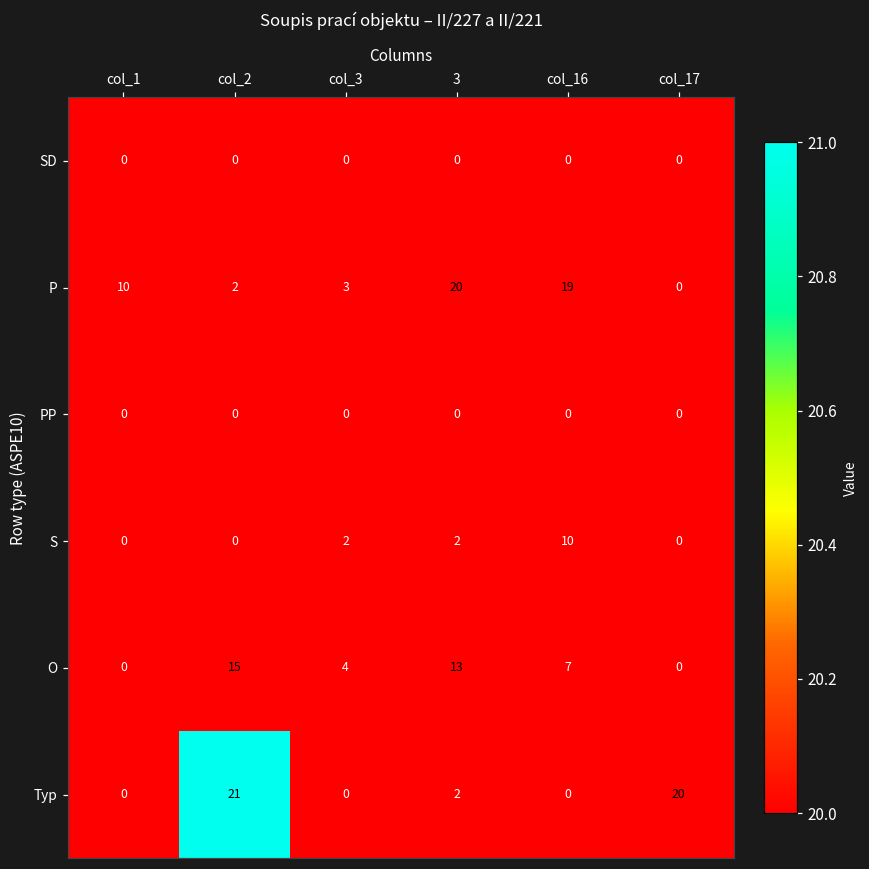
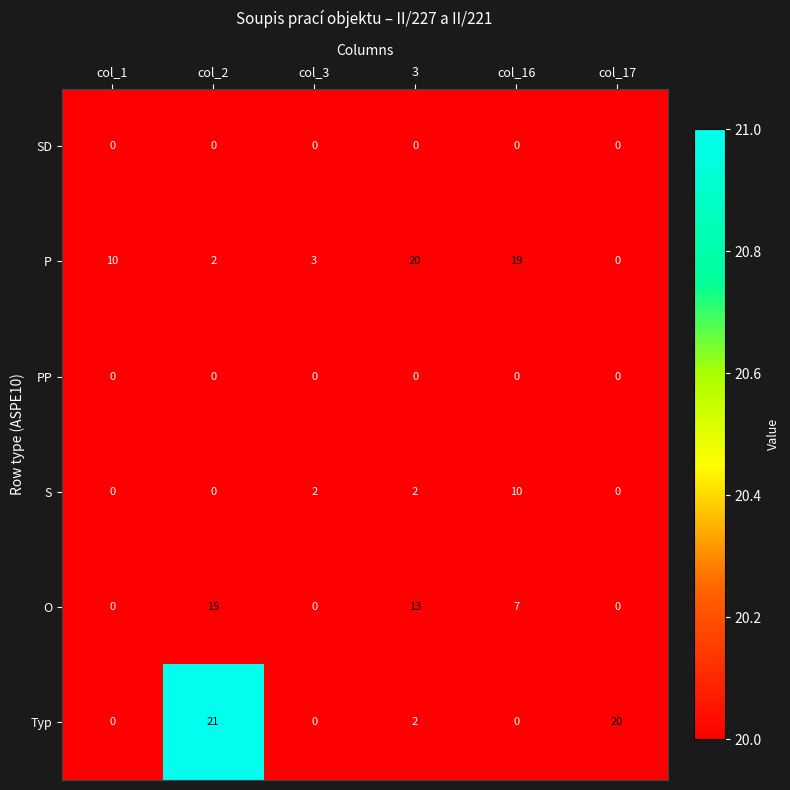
O, col_3: 4 -> 0
